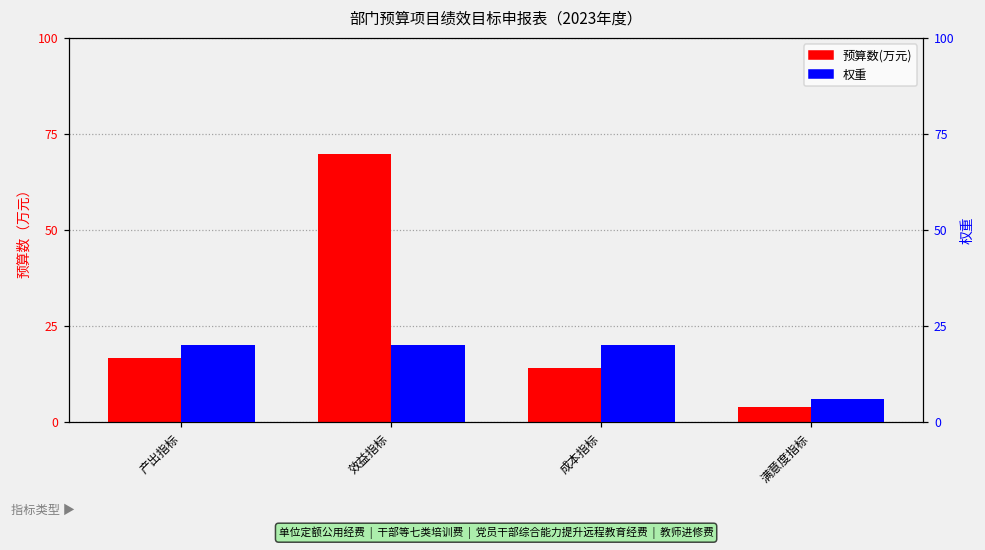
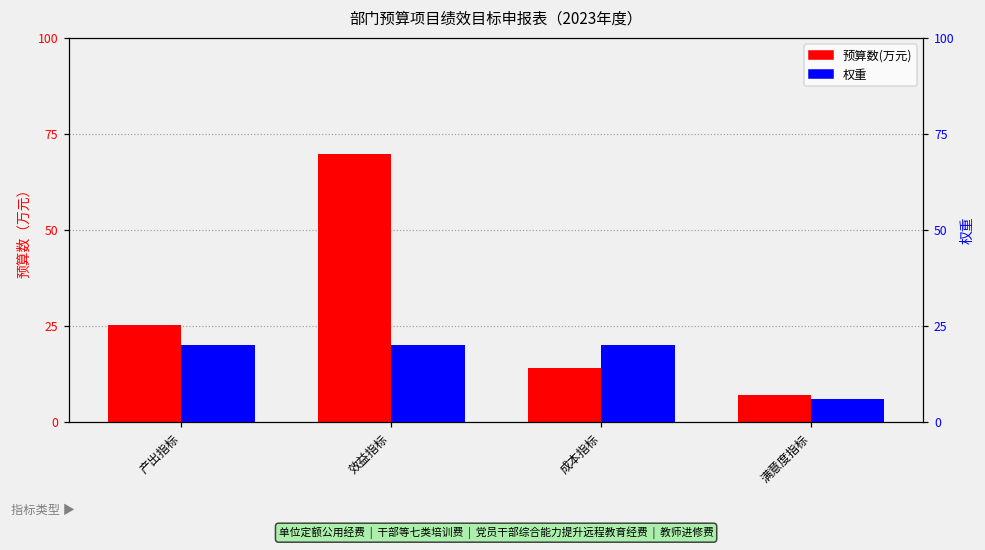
预算数(万元), 产出指标: 17 -> 25
预算数(万元), 满意度指标: 4 -> 7
